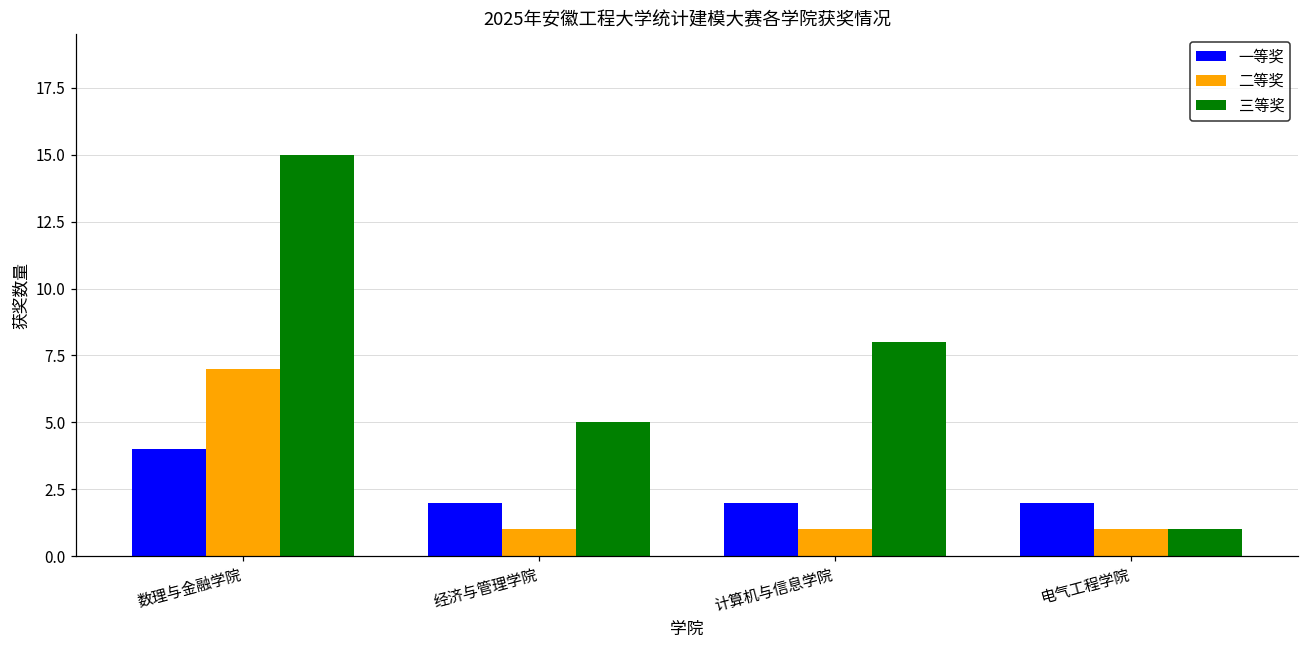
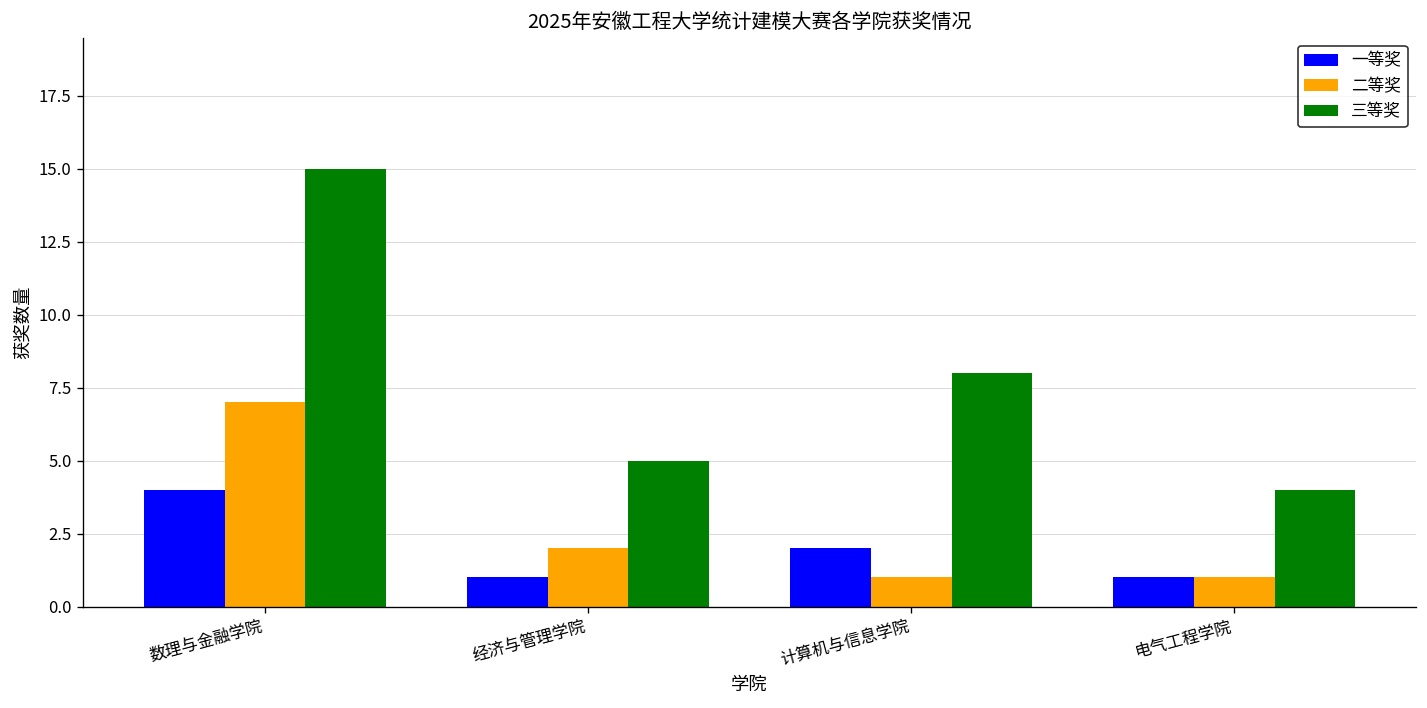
一等奖, 经济与管理学院: 2 -> 1
二等奖, 经济与管理学院: 1 -> 2
一等奖, 电气工程学院: 2 -> 1
三等奖, 电气工程学院: 1 -> 4
